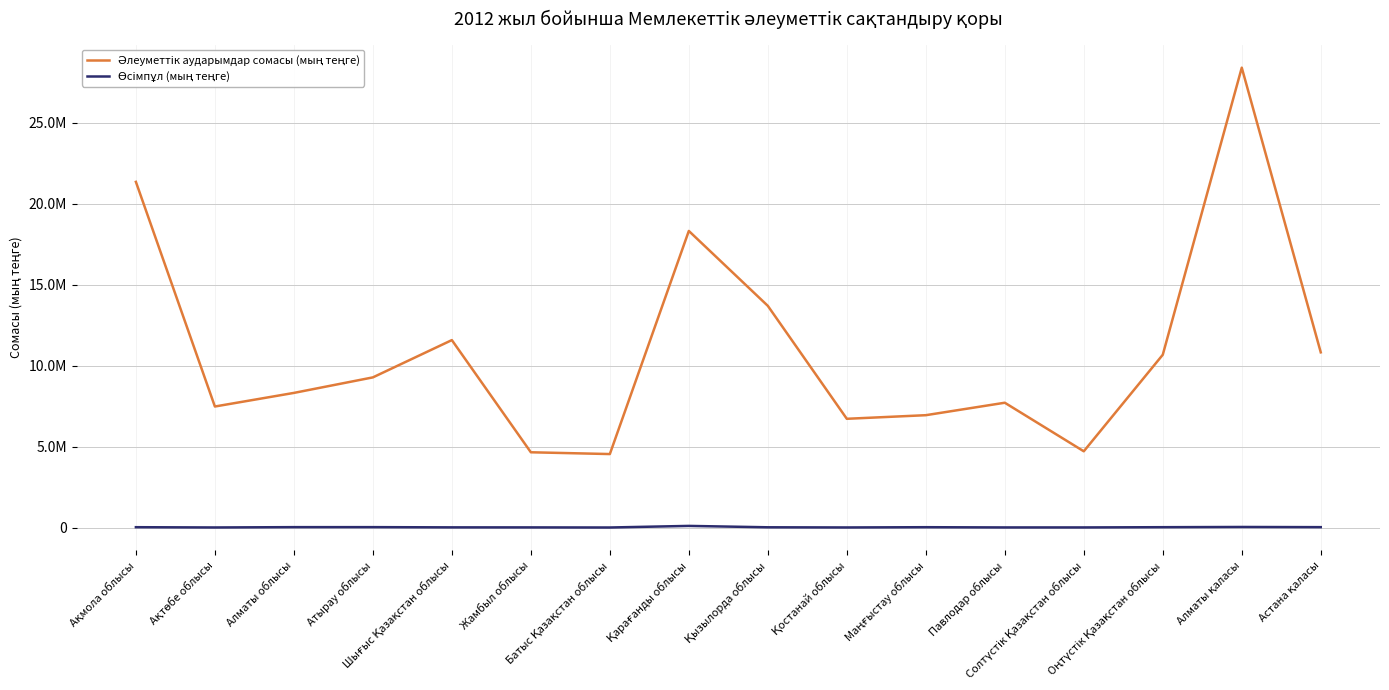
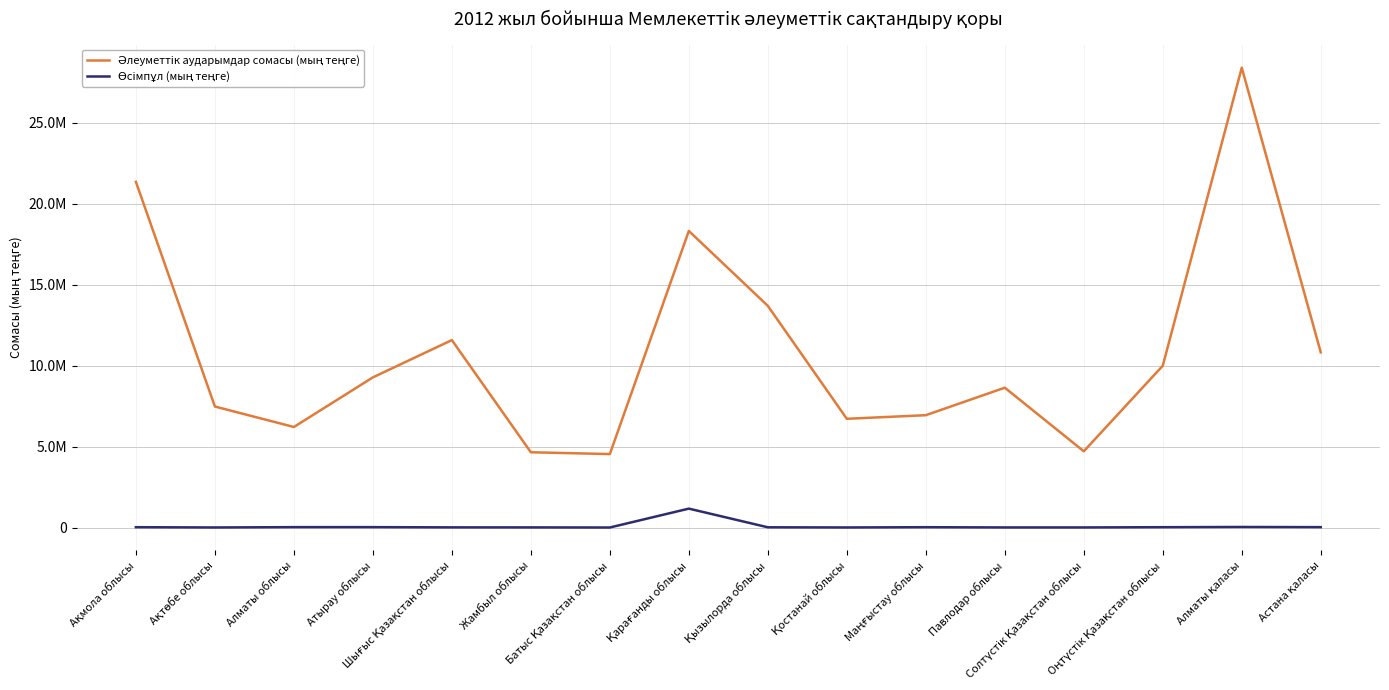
Әлеуметтік аударымдар сомасы (мың теңге), Алматы облысы: 8300000 -> 6200000
Өсімпұл (мың теңге), Қарағанды облысы: 100000 -> 1200000
Әлеуметтік аударымдар сомасы (мың теңге), Павлодар облысы: 7700000 -> 8600000
Әлеуметтік аударымдар сомасы (мың теңге), Оңтүстік Қазақстан облысы: 10700000 -> 10000000
